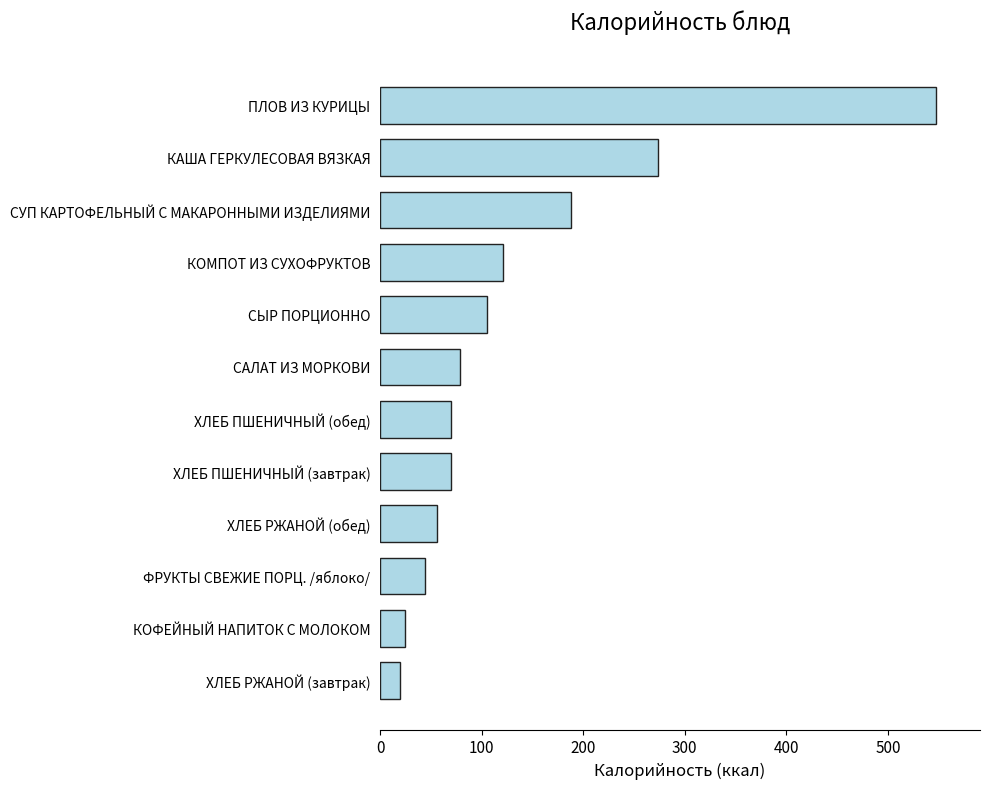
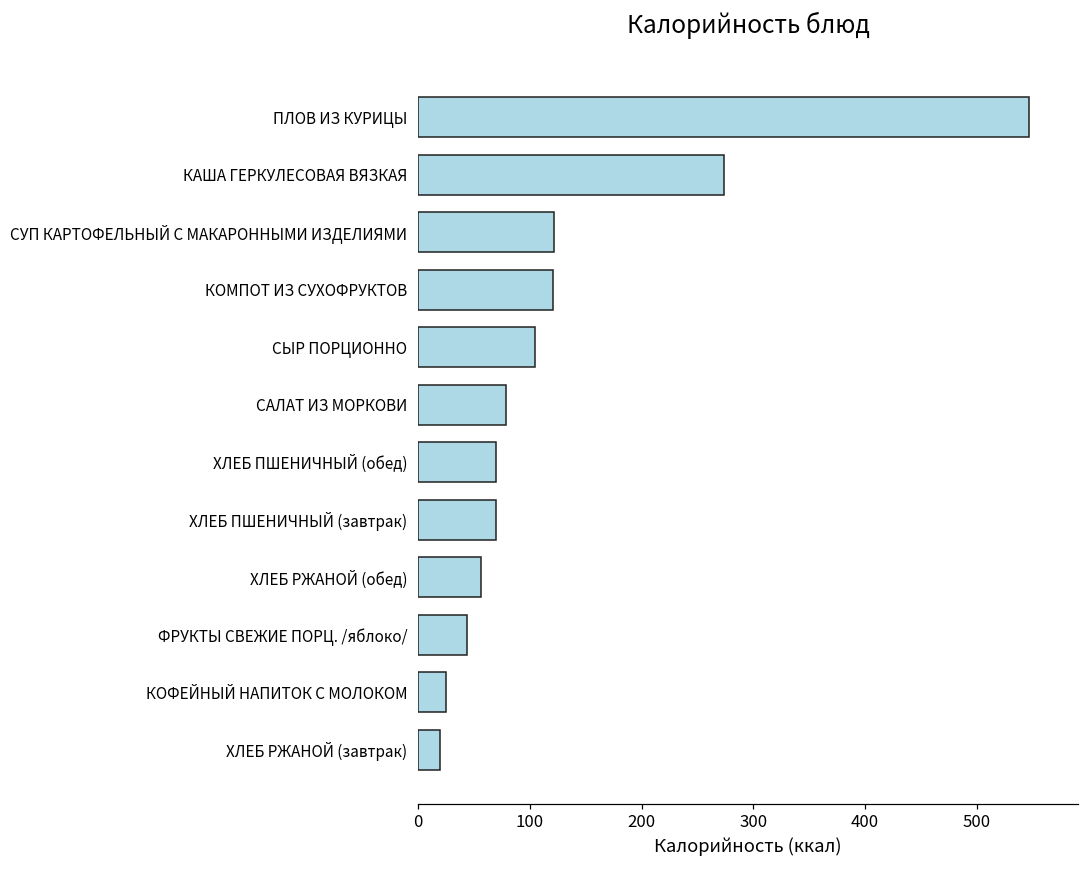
СУП КАРТОФЕЛЬНЫЙ С МАКАРОННЫМИ ИЗДЕЛИЯМИ: 188 -> 122
